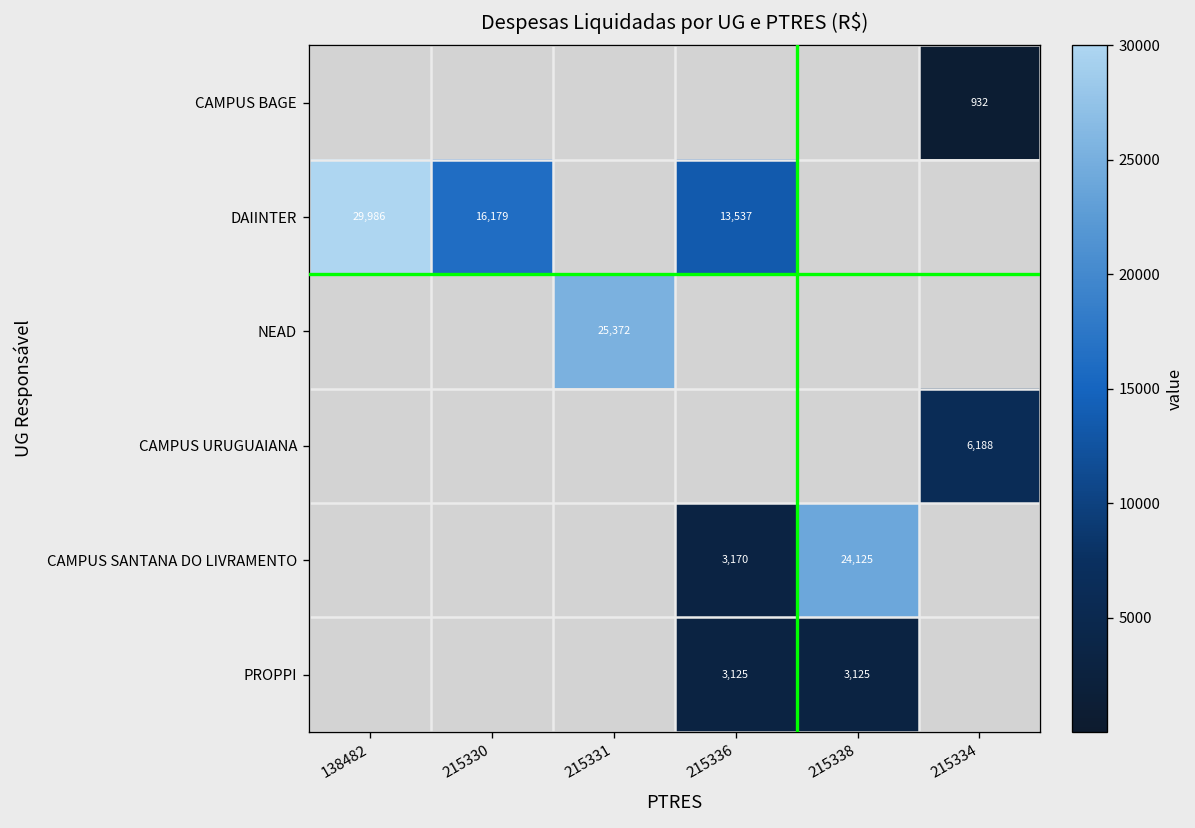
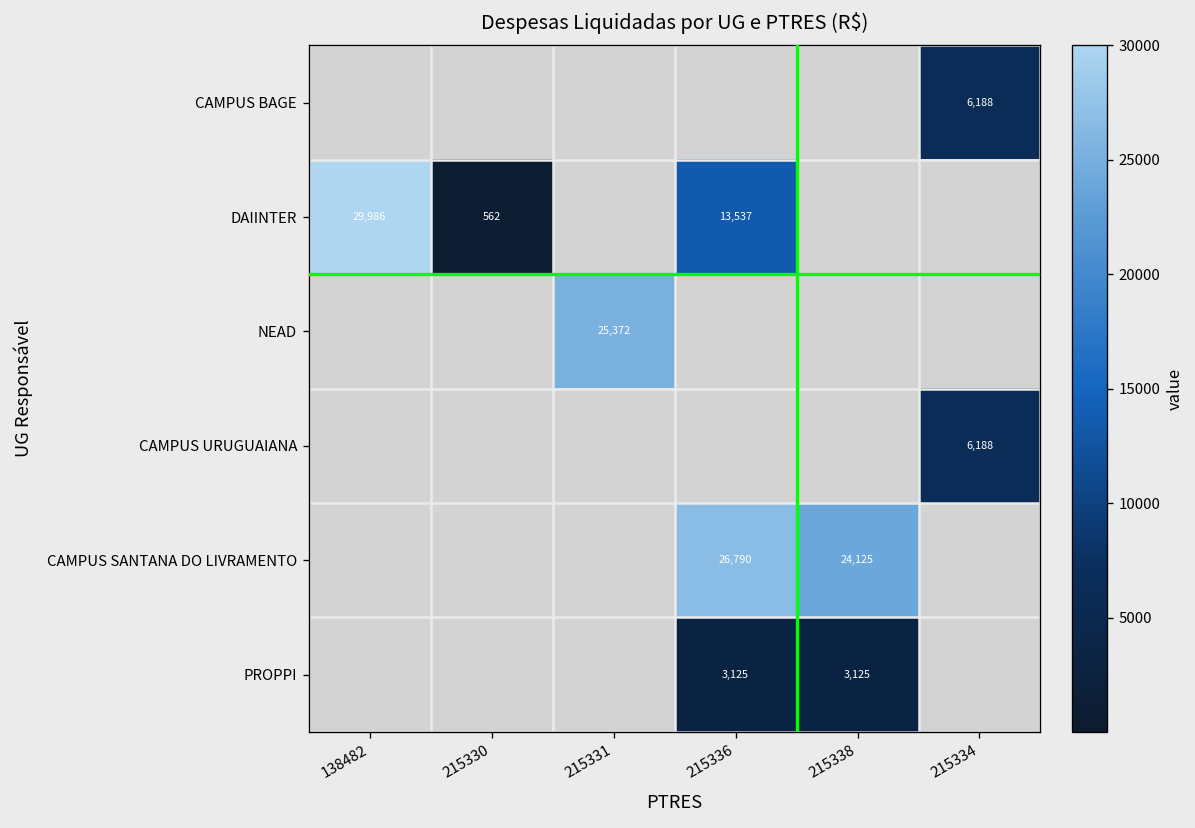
CAMPUS BAGE, 215334: 932 -> 6,188
DAIINTER, 215330: 16,179 -> 562
CAMPUS SANTANA DO LIVRAMENTO, 215336: 3,170 -> 26,790
